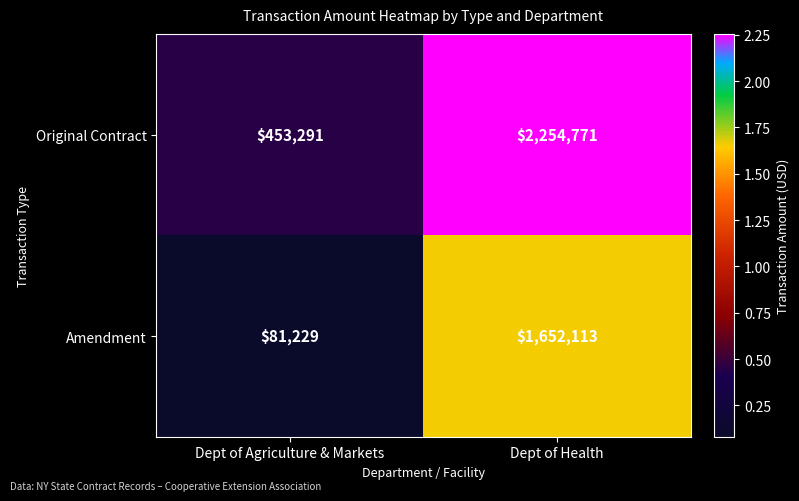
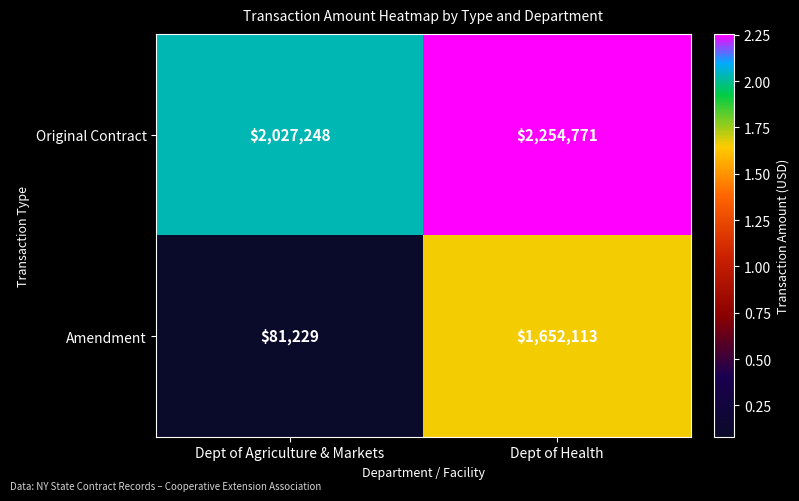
Original Contract, Dept of Agriculture & Markets: $453,291 -> $2,027,248
